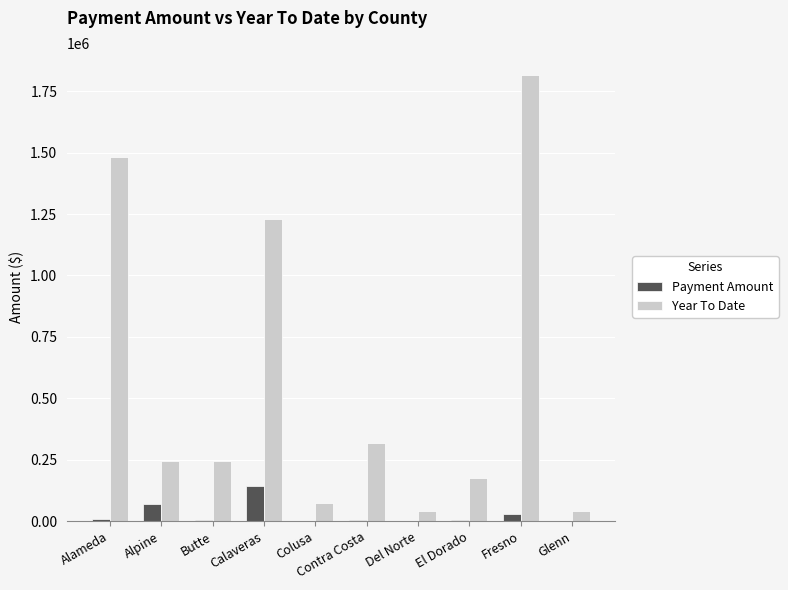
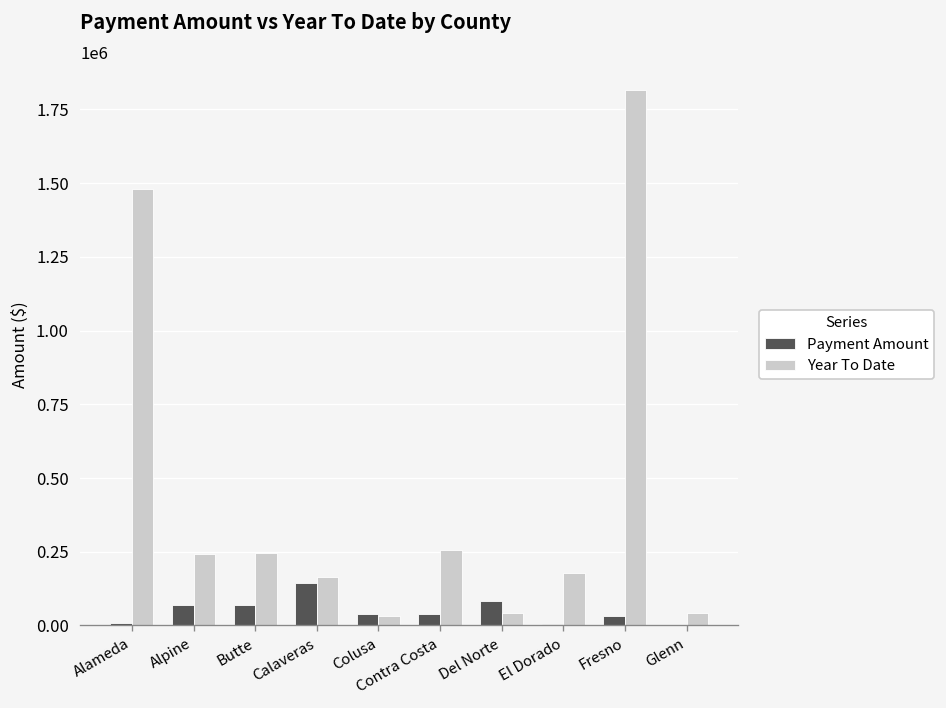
Payment Amount, Butte: 10000 -> 70000
Year To Date, Calaveras: 1230000 -> 160000
Payment Amount, Colusa: 0 -> 40000
Year To Date, Colusa: 80000 -> 30000
Payment Amount, Contra Costa: 0 -> 40000
Year To Date, Contra Costa: 320000 -> 260000
Payment Amount, Del Norte: 0 -> 80000
